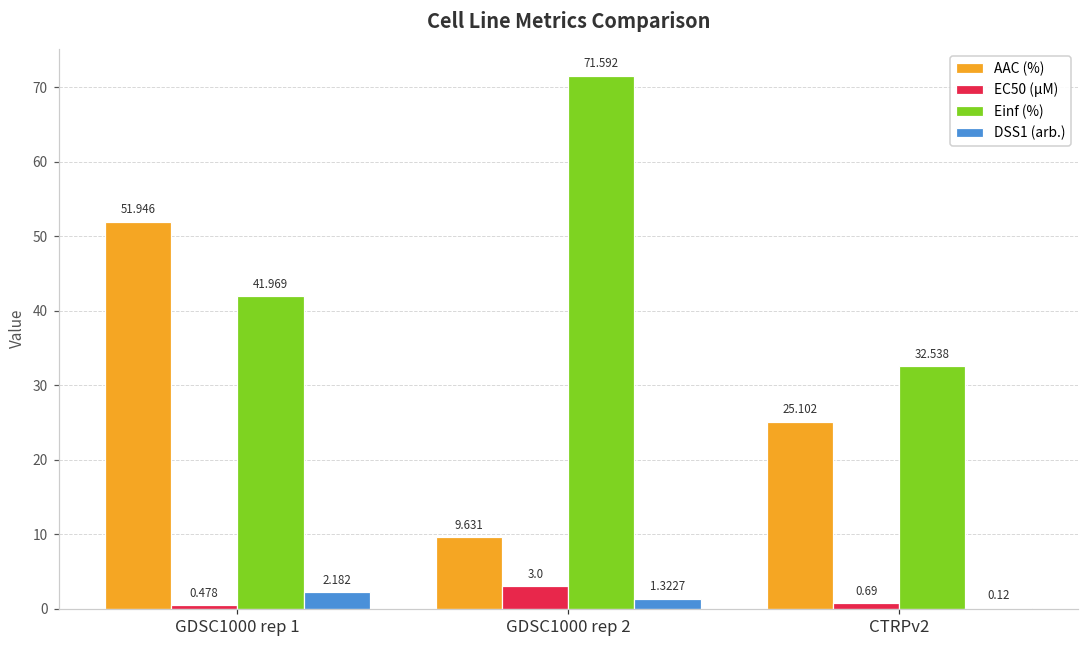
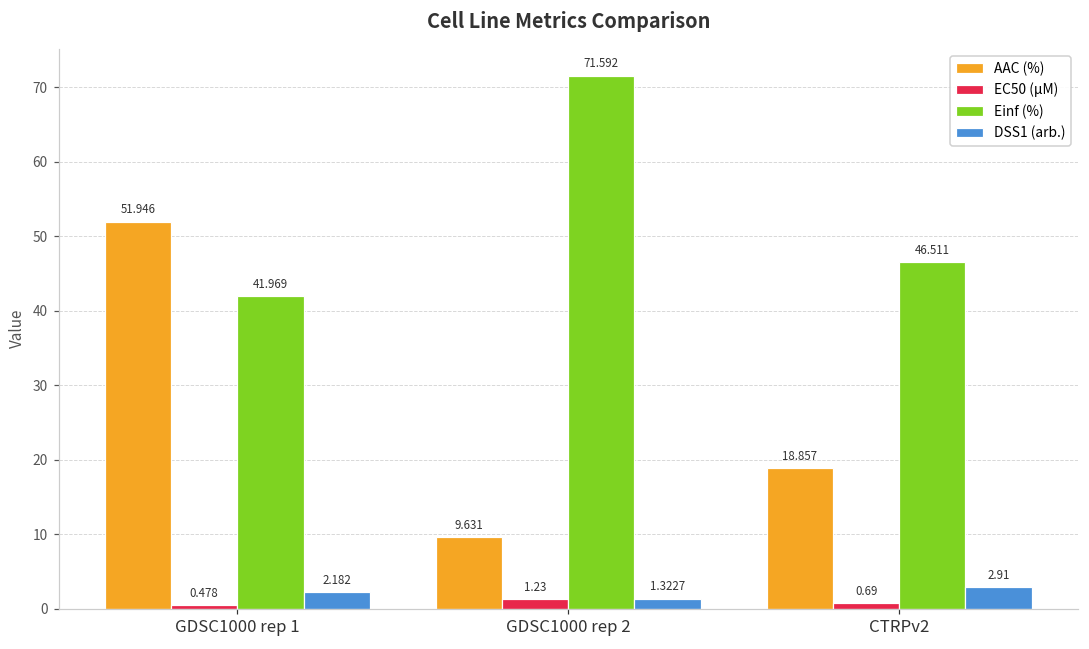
EC50 (µM), GDSC1000 rep 2: 3.0 -> 1.23
AAC (%), CTRPv2: 25.102 -> 18.857
Einf (%), CTRPv2: 32.538 -> 46.511
DSS1 (arb.), CTRPv2: 0.12 -> 2.91
